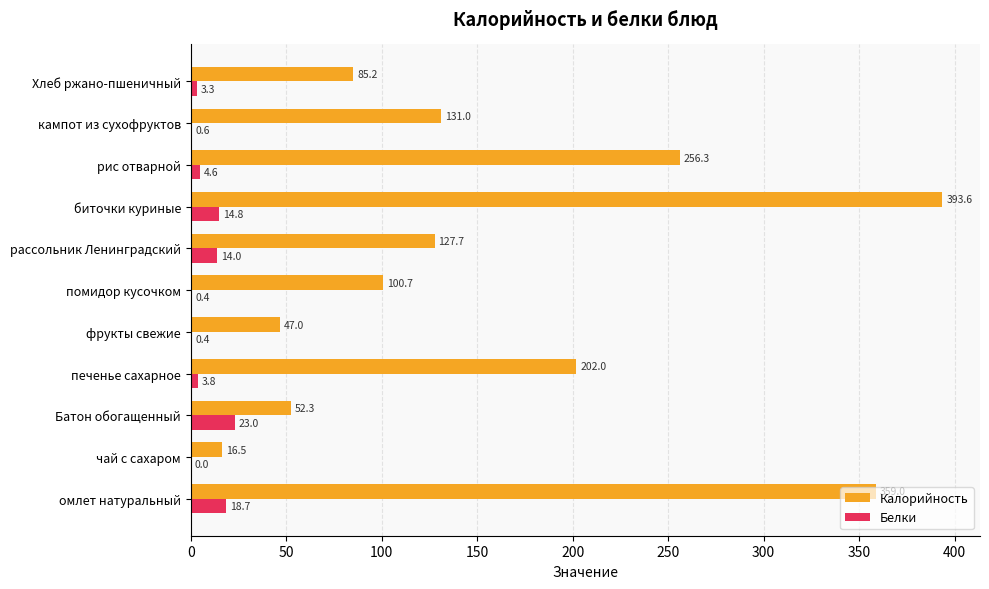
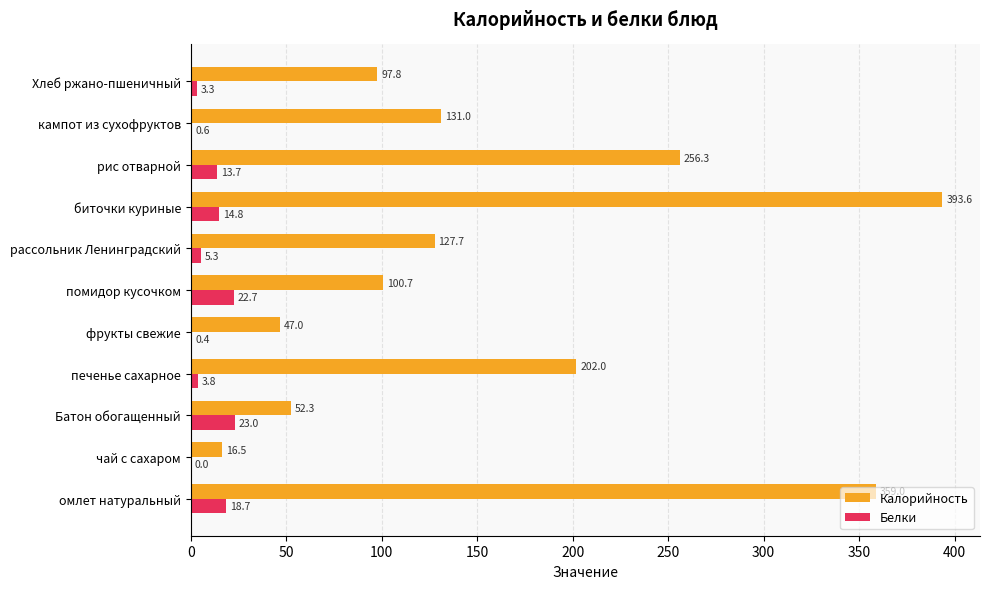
Калорийность, Хлеб ржано-пшеничный: 85.2 -> 97.8
Белки, рис отварной: 4.6 -> 13.7
Белки, рассольник Ленинградский: 14.0 -> 5.3
Белки, помидор кусочком: 0.4 -> 22.7
